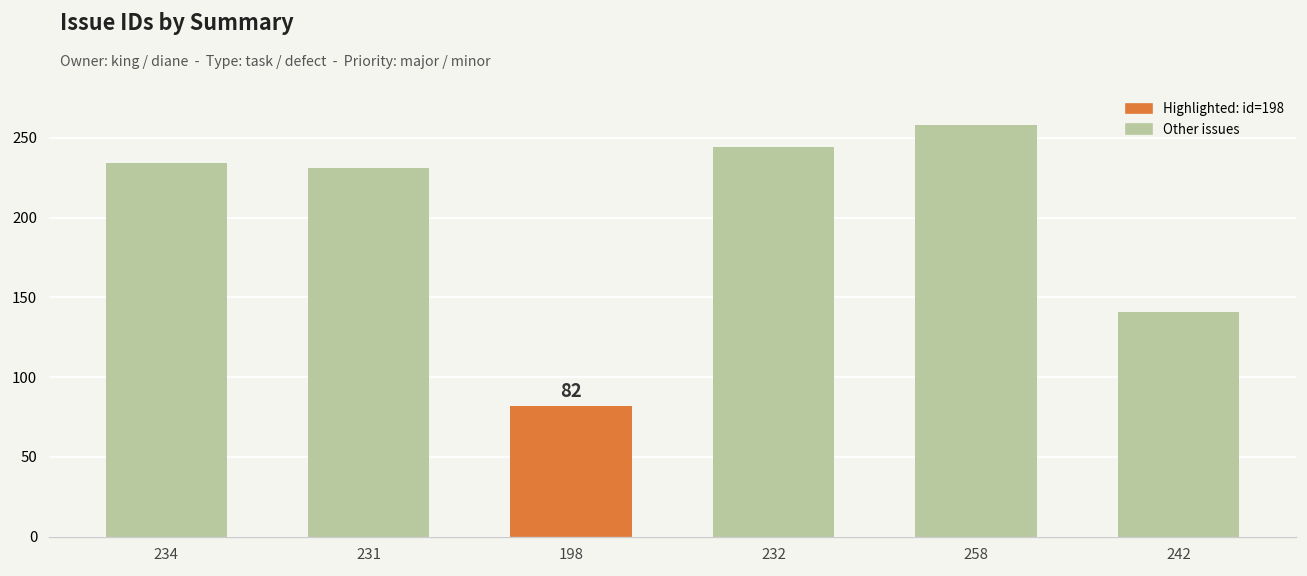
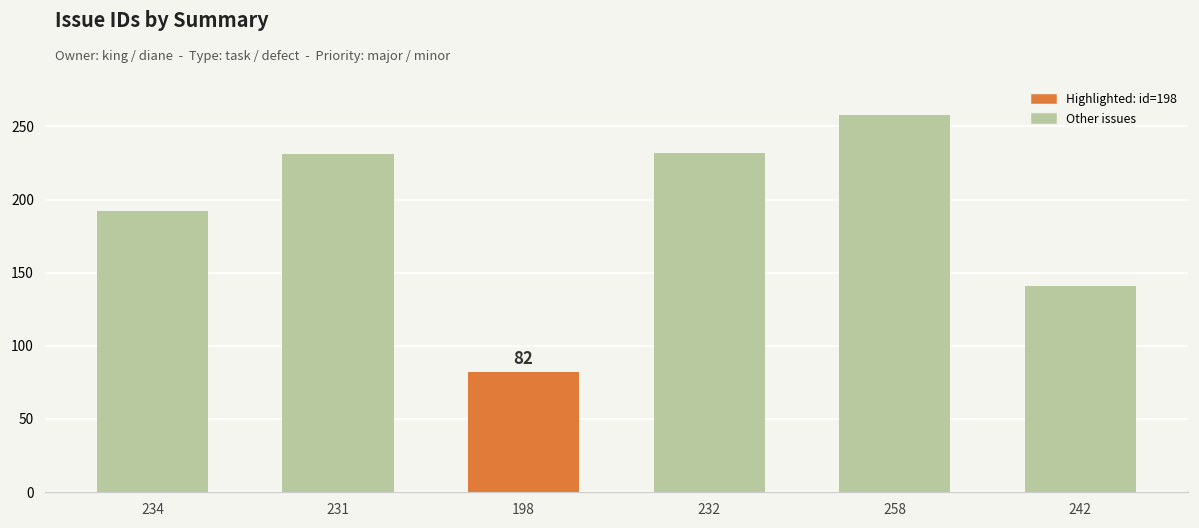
234: 234 -> 192
232: 244 -> 232
